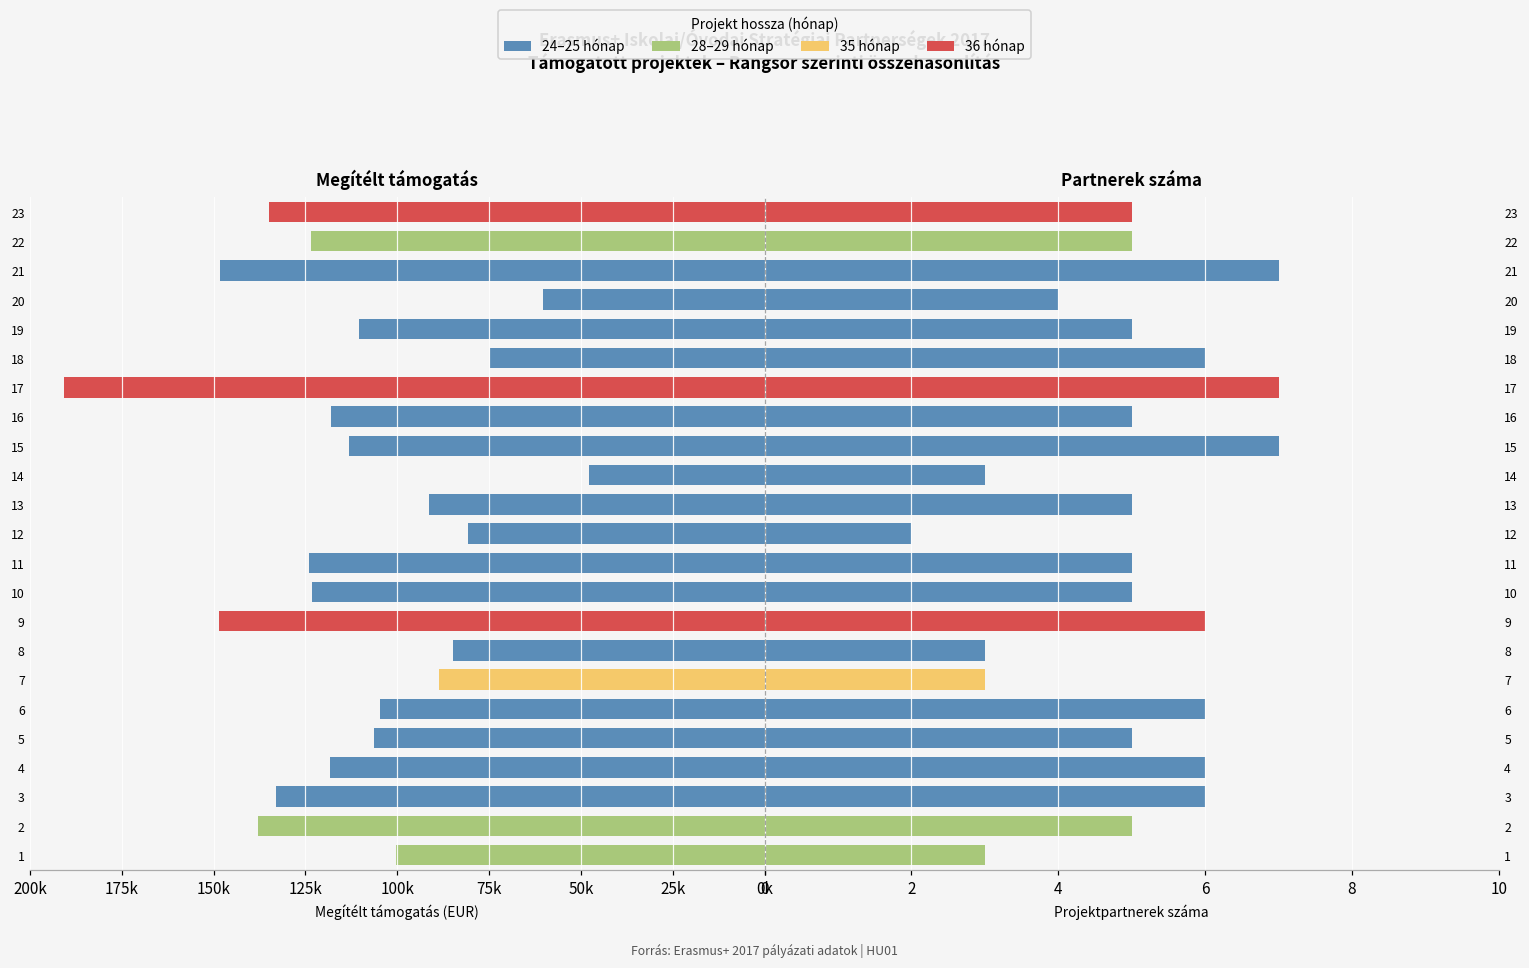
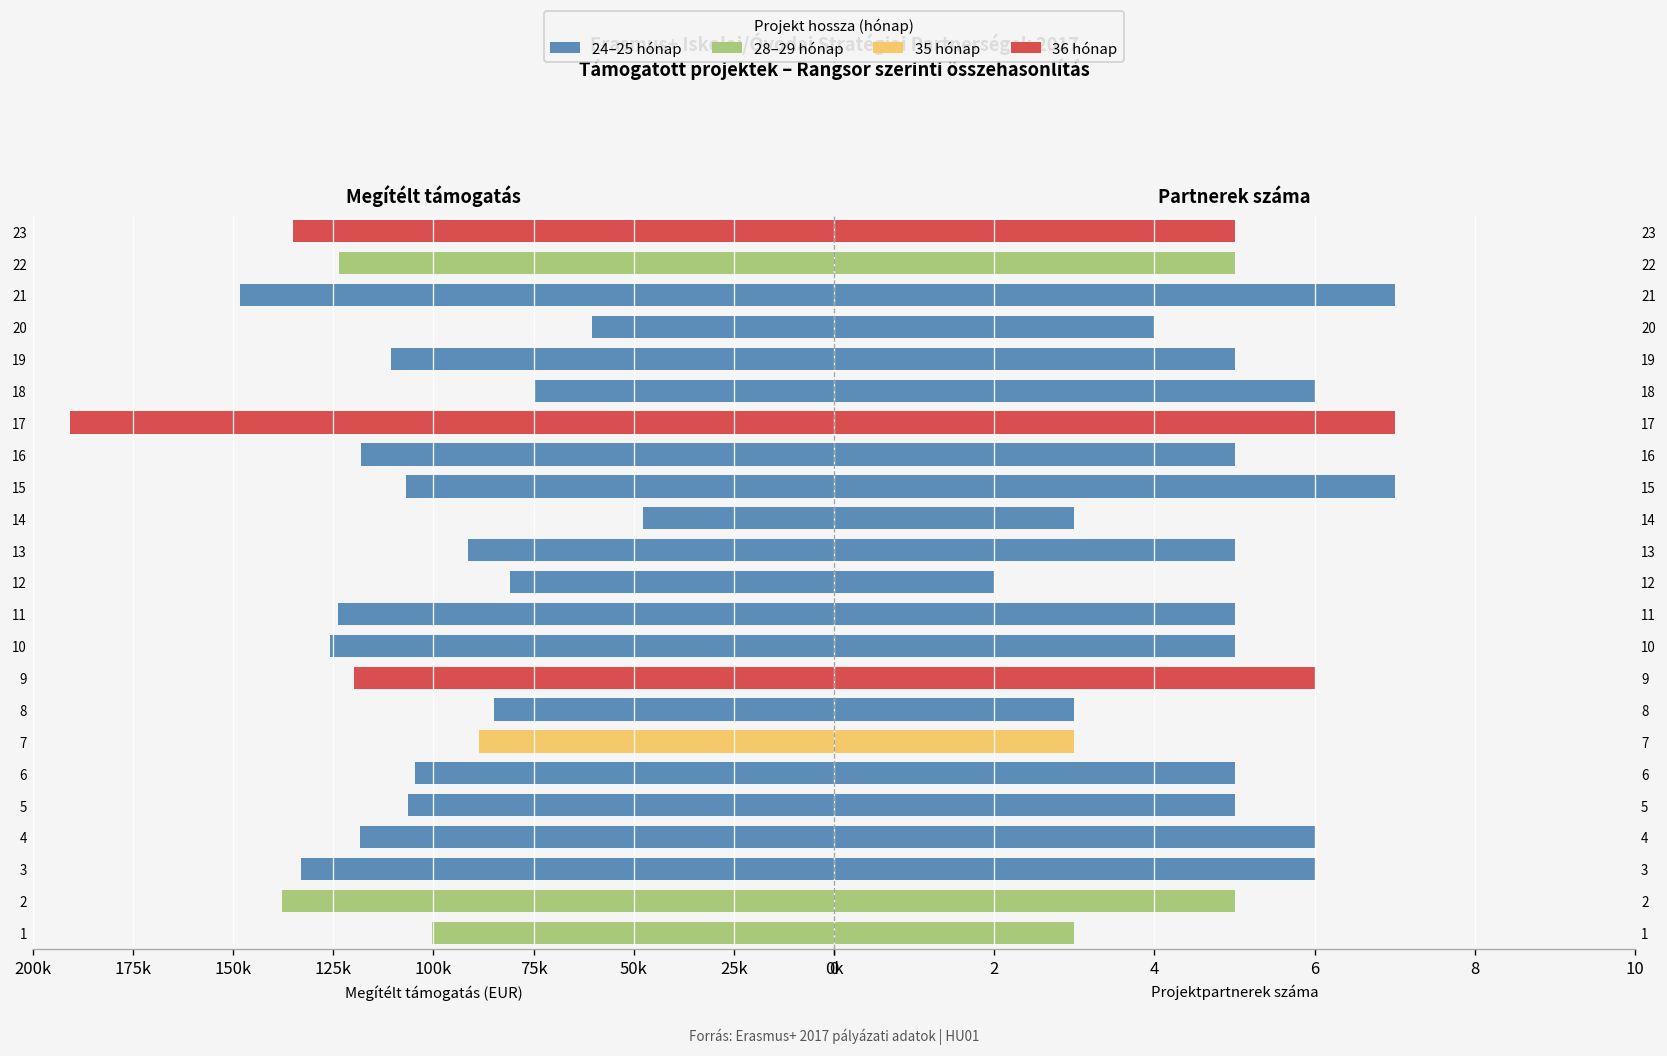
Megítélt támogatás, 15: 113000 -> 107000
Megítélt támogatás, 10: 123000 -> 126000
Megítélt támogatás, 9: 149000 -> 120000
Partnerek száma, 6: 6 -> 5
